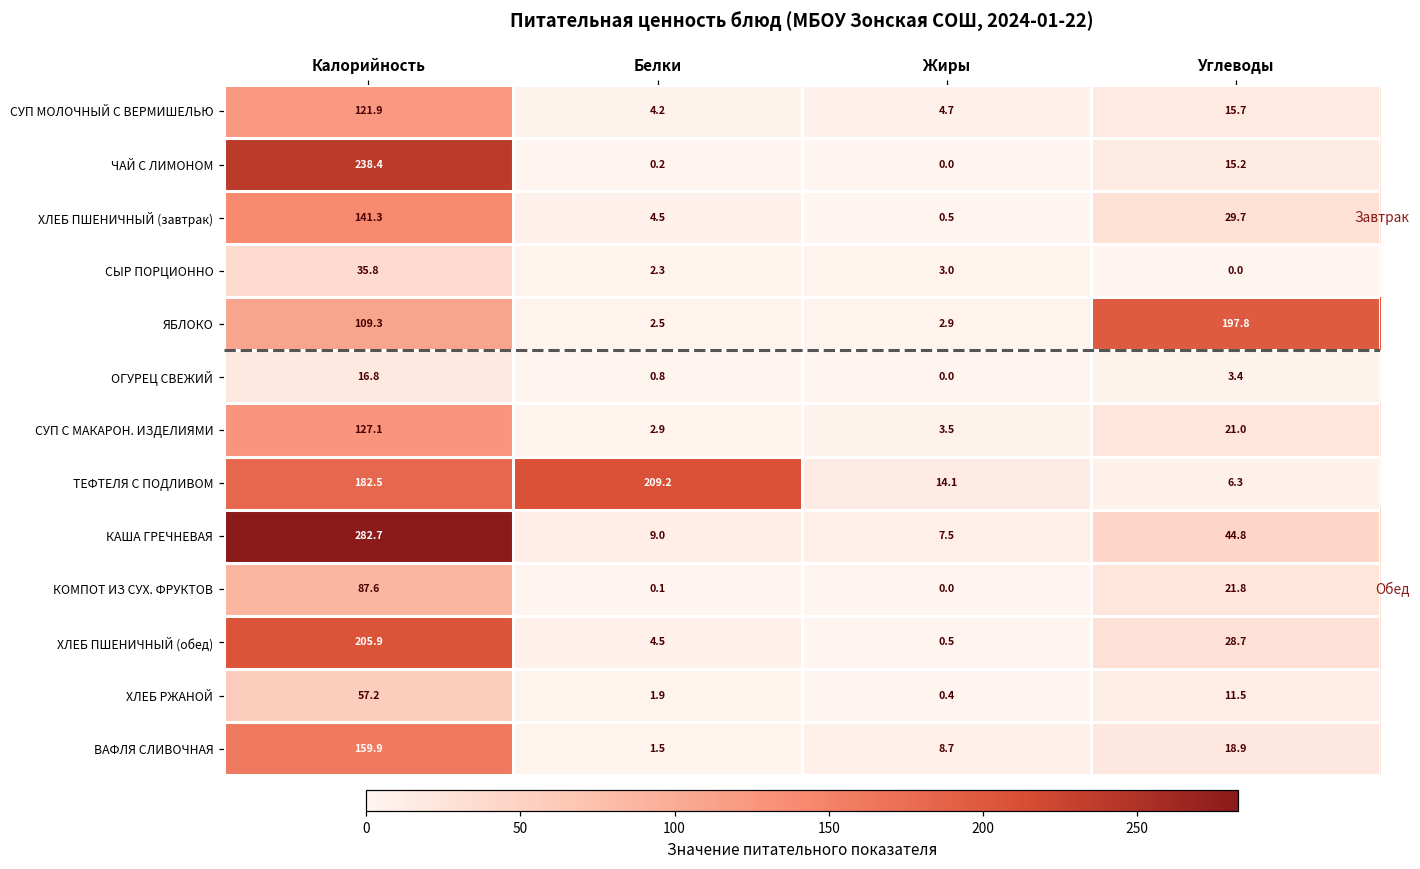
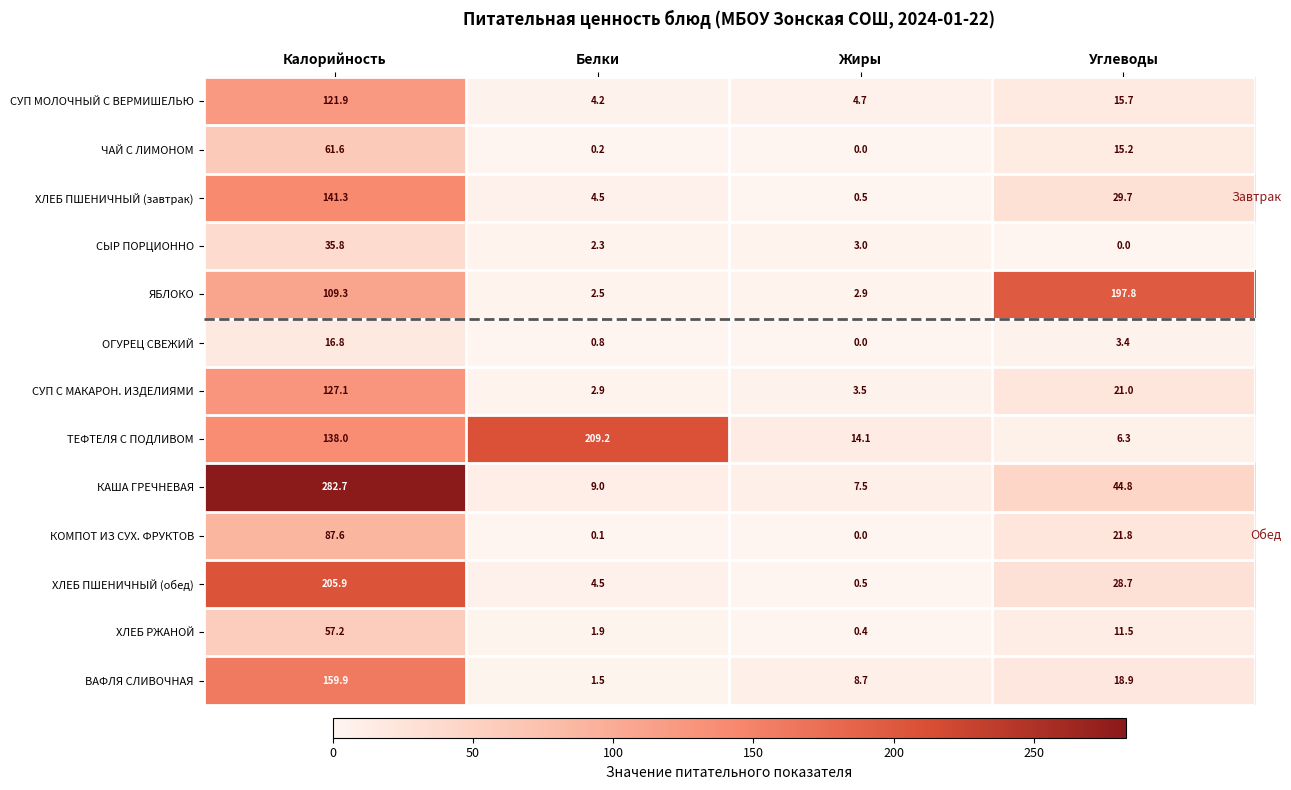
ЧАЙ С ЛИМОНОМ, Калорийность: 238.4 -> 61.6
ТЕФТЕЛЯ С ПОДЛИВОМ, Калорийность: 182.5 -> 138.0
